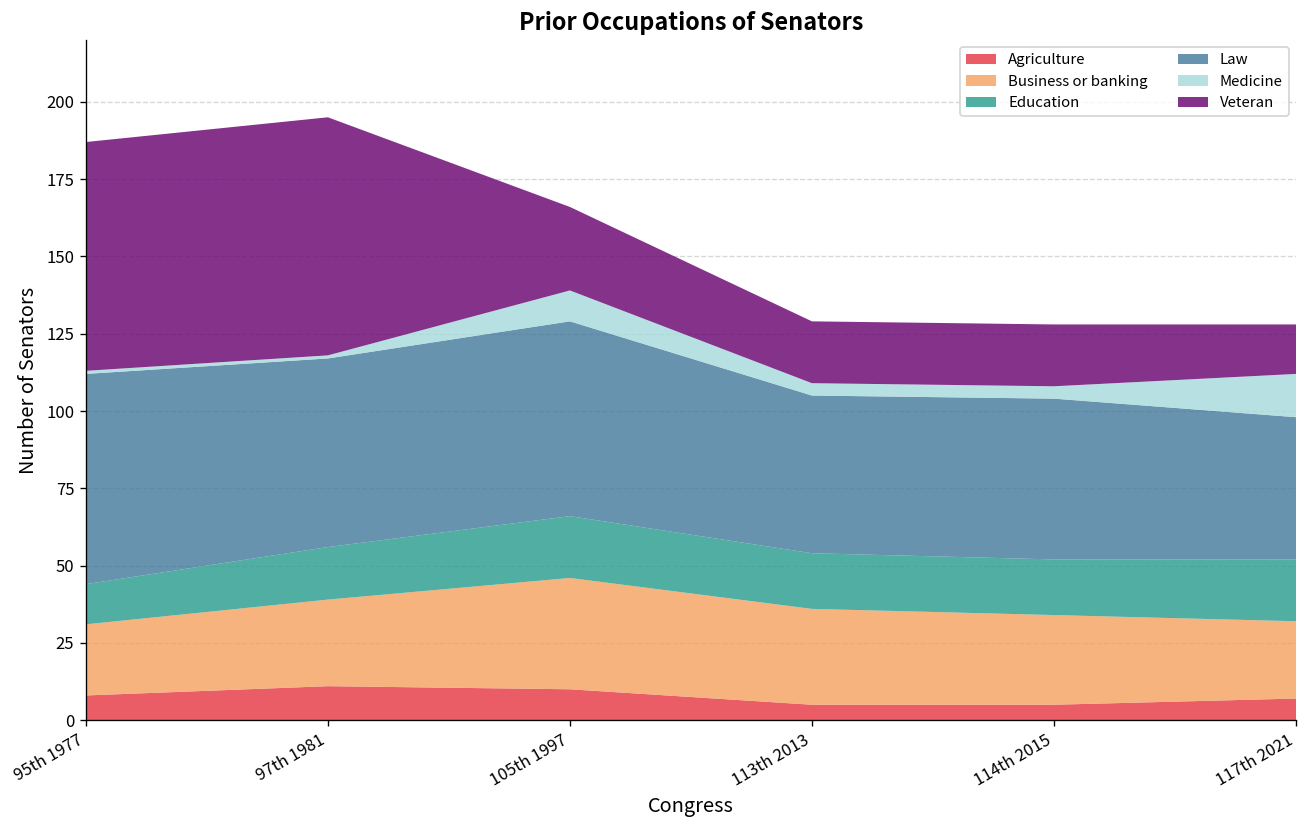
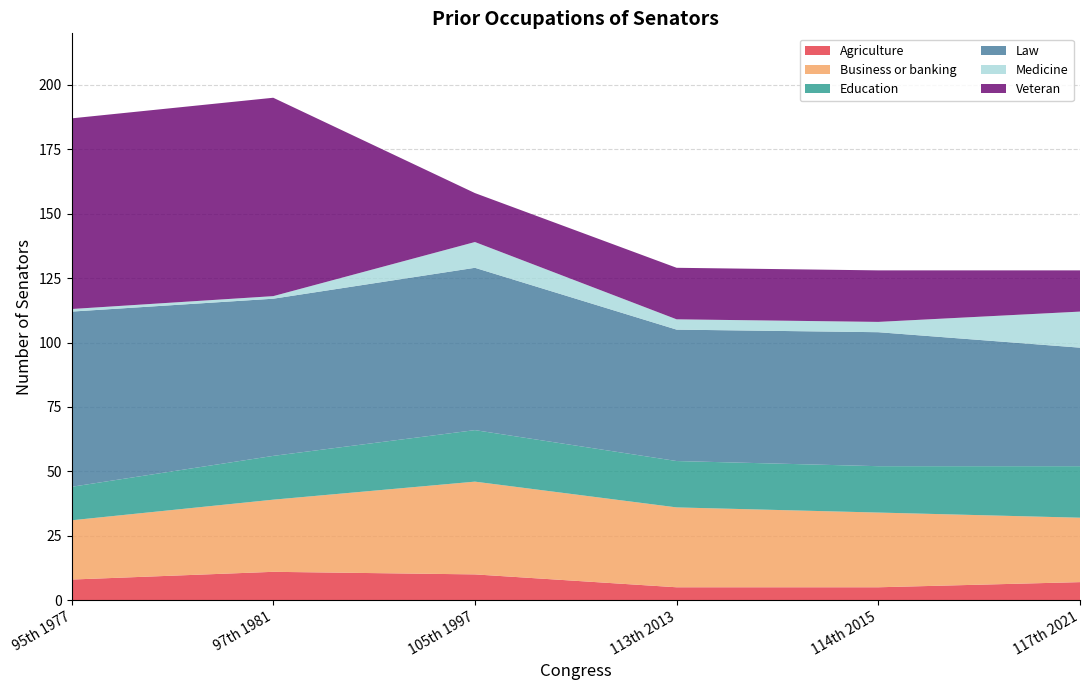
Veteran, 105th 1997: 27 -> 19
